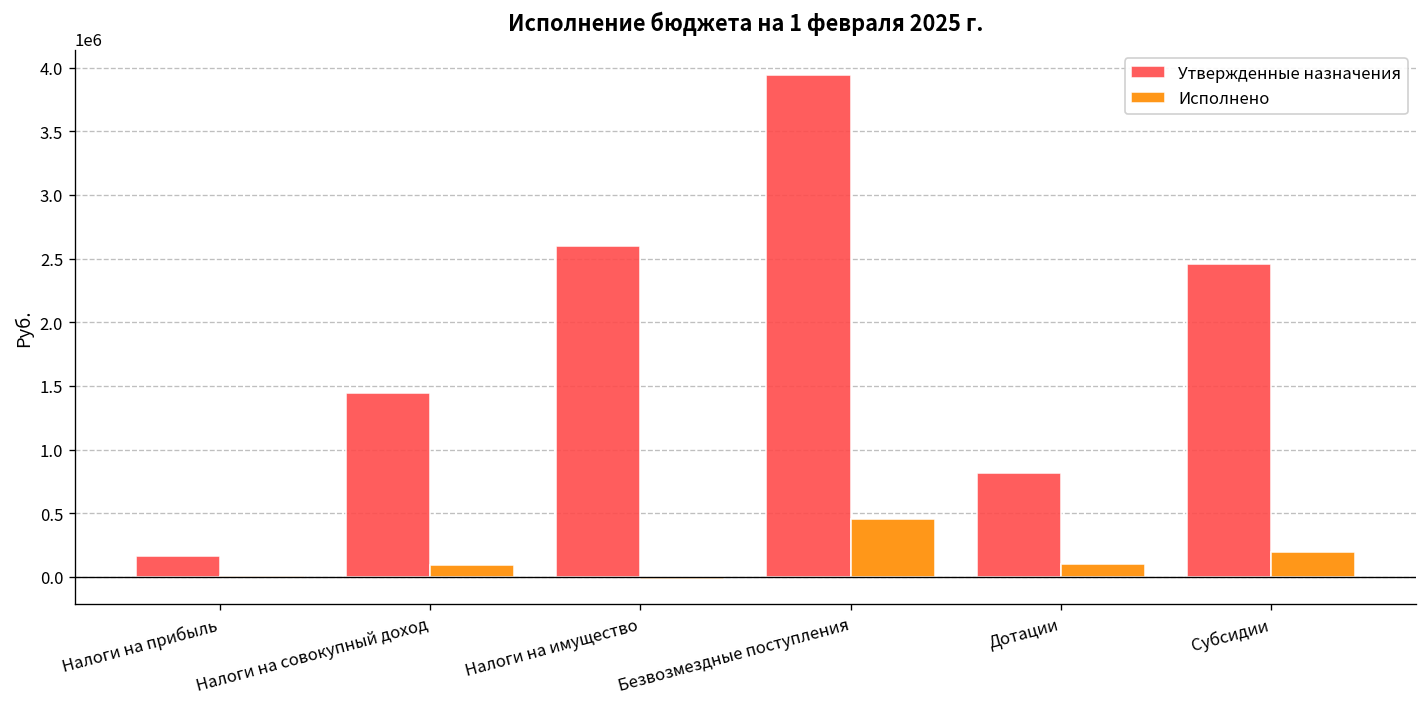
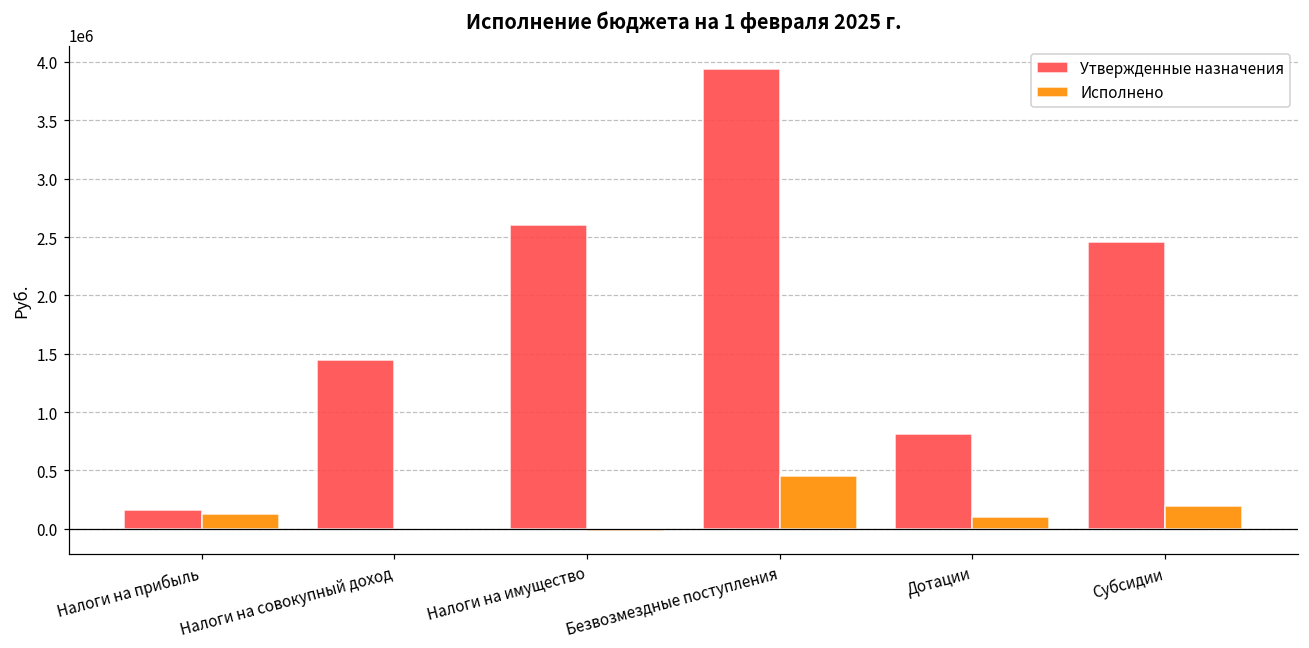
Исполнено, Налоги на прибыль: 10000 -> 130000
Исполнено, Налоги на совокупный доход: 100000 -> 0
